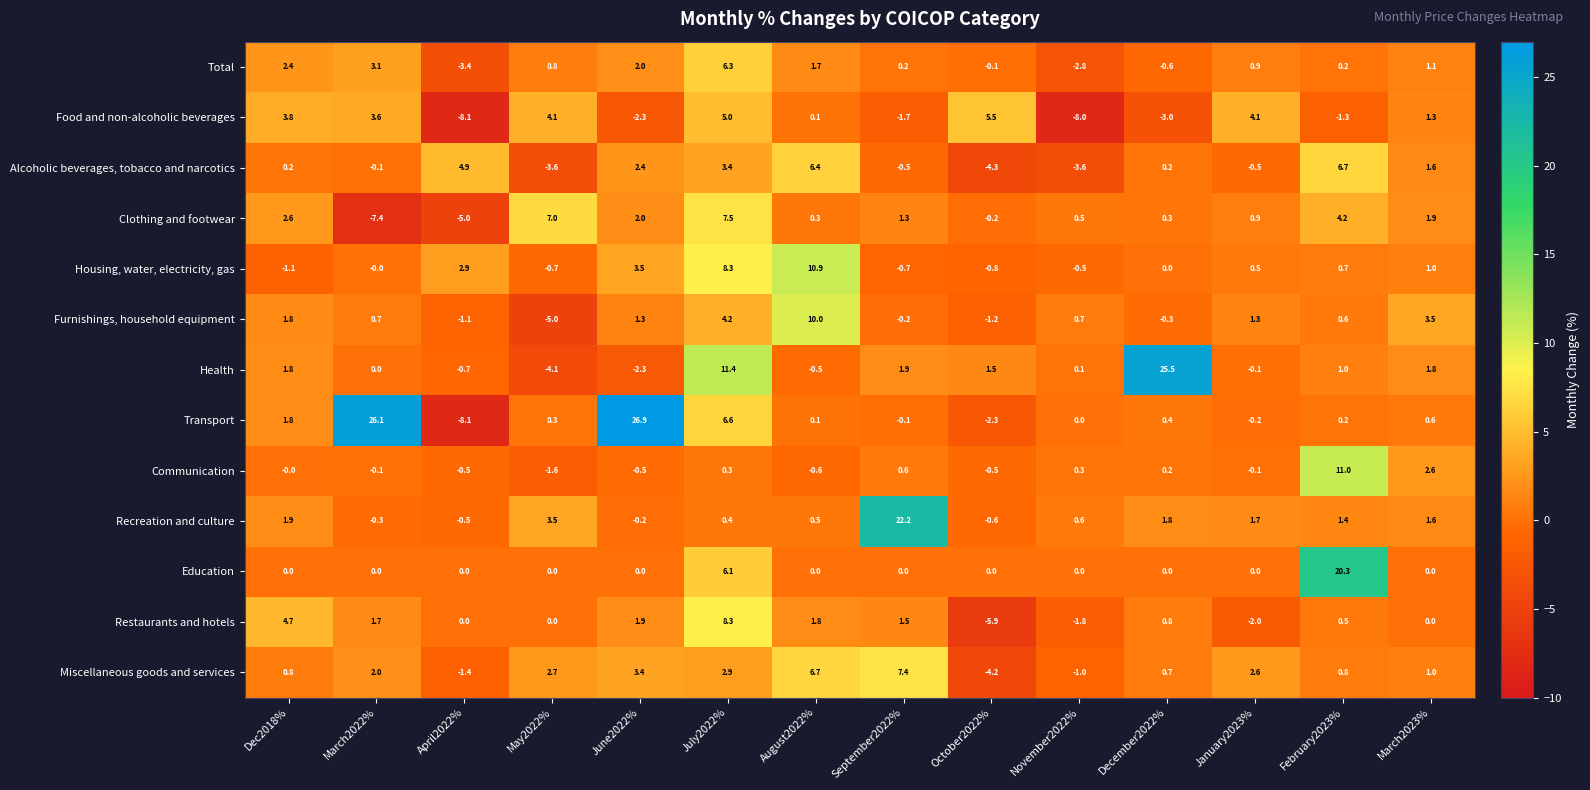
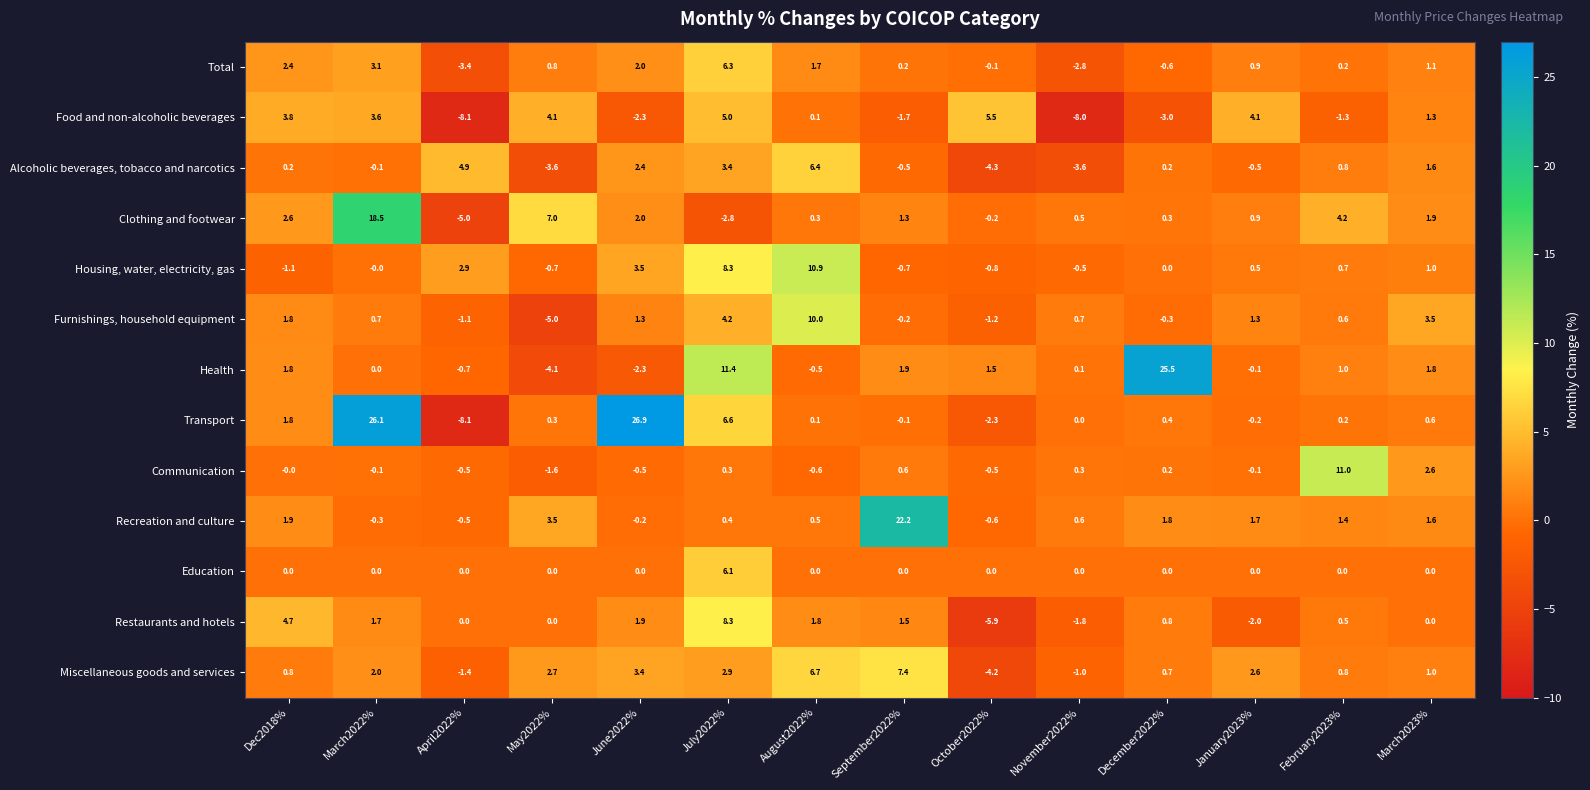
Alcoholic beverages, tobacco and narcotics, February2023%: 6.7 -> 0.8
Clothing and footwear, March2022%: -7.4 -> 18.5
Clothing and footwear, July2022%: 7.5 -> -2.8
Education, February2023%: 20.3 -> 0.0
